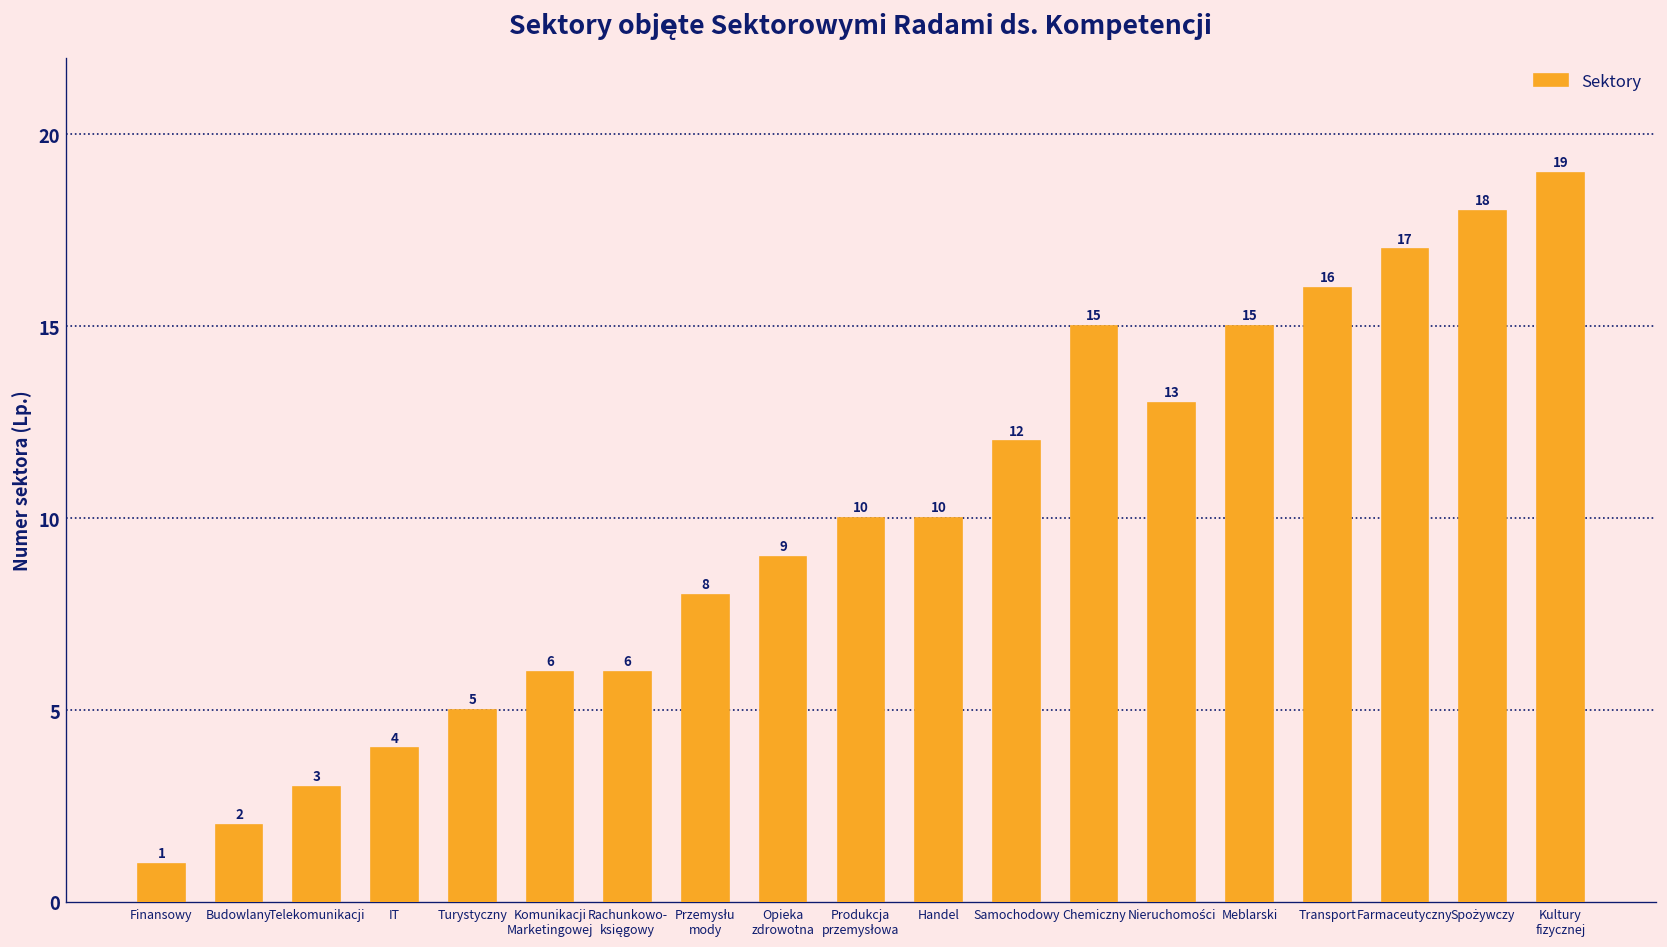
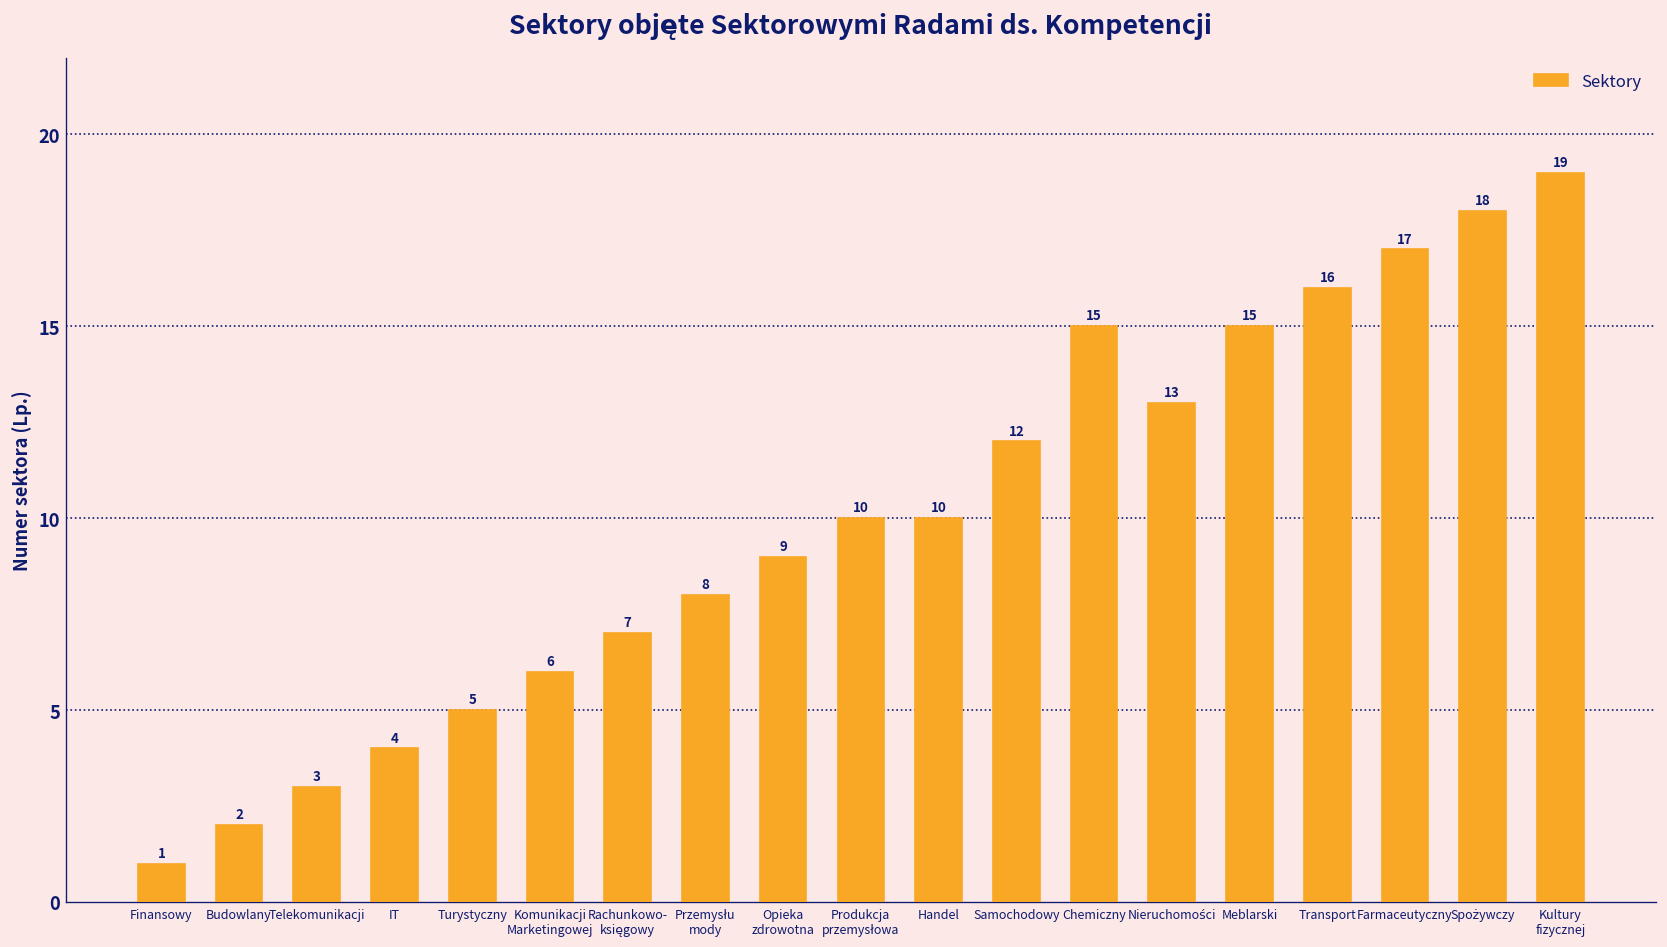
Rachunkowo- księgowy: 6 -> 7
